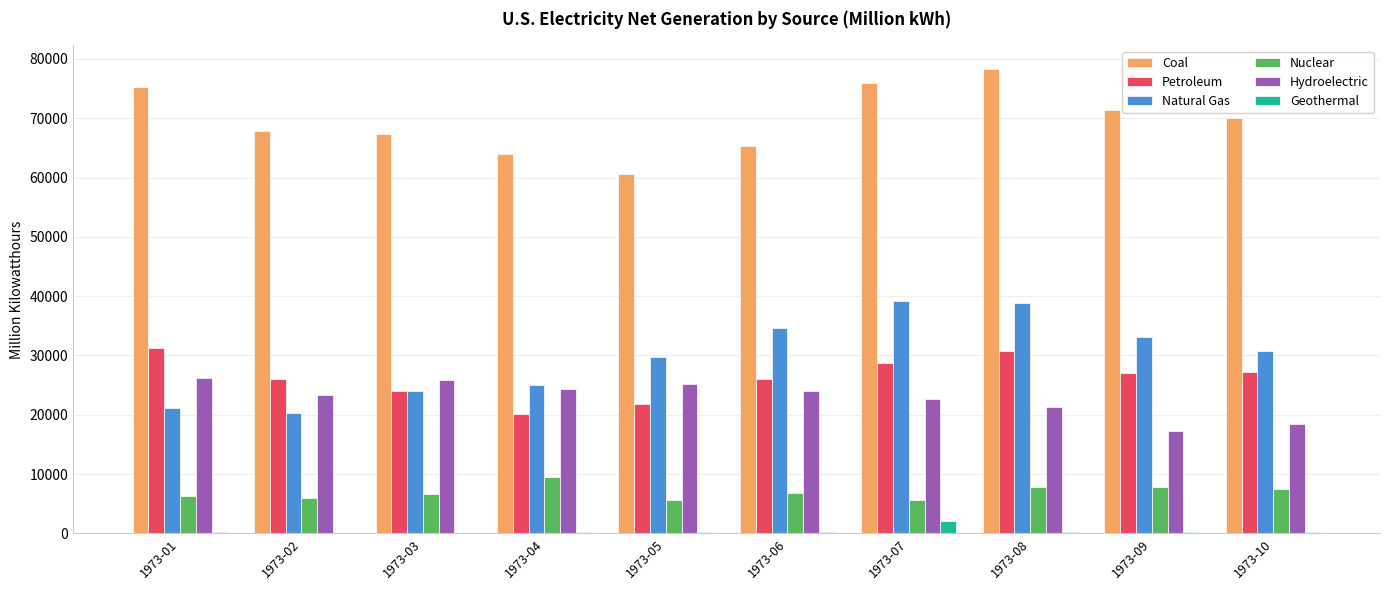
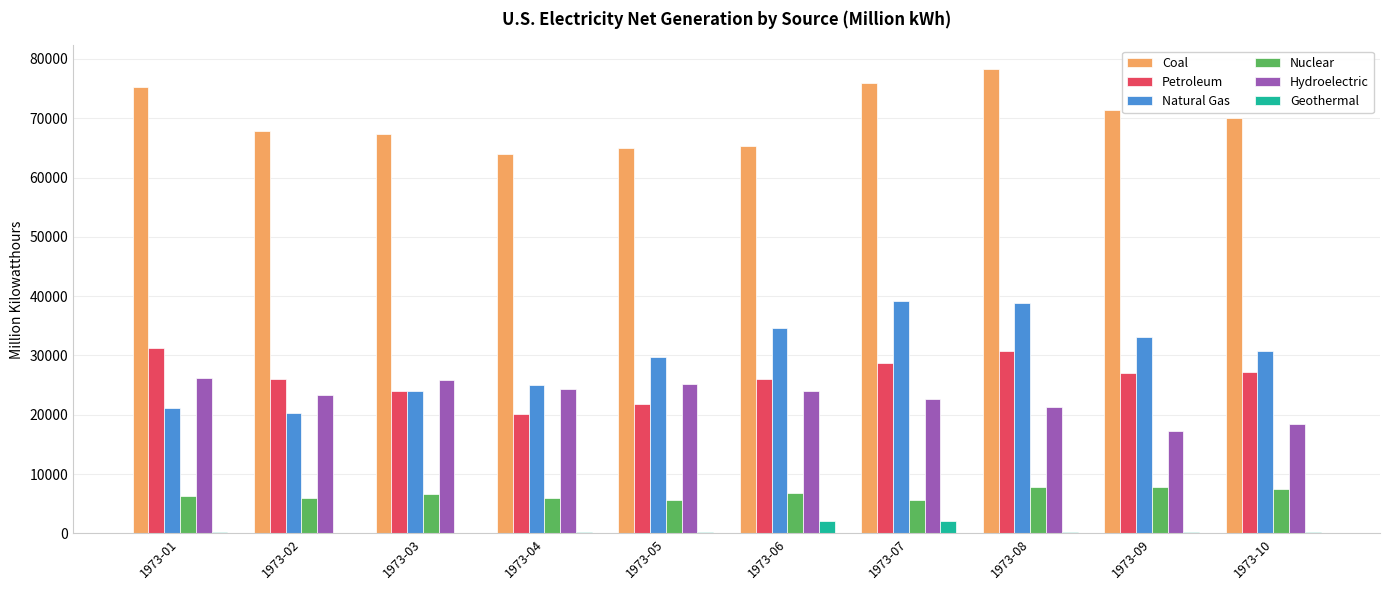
Nuclear, 1973-04: 10000 -> 6000
Coal, 1973-05: 61000 -> 65000
Geothermal, 1973-06: 0 -> 2000
